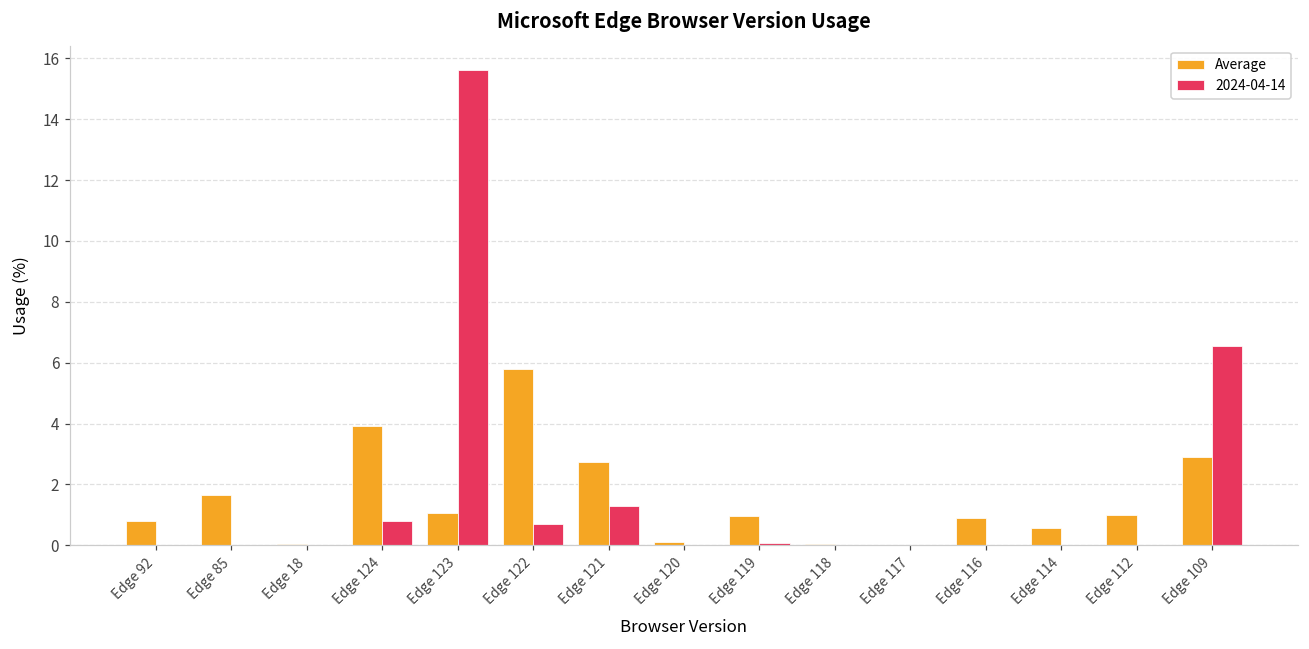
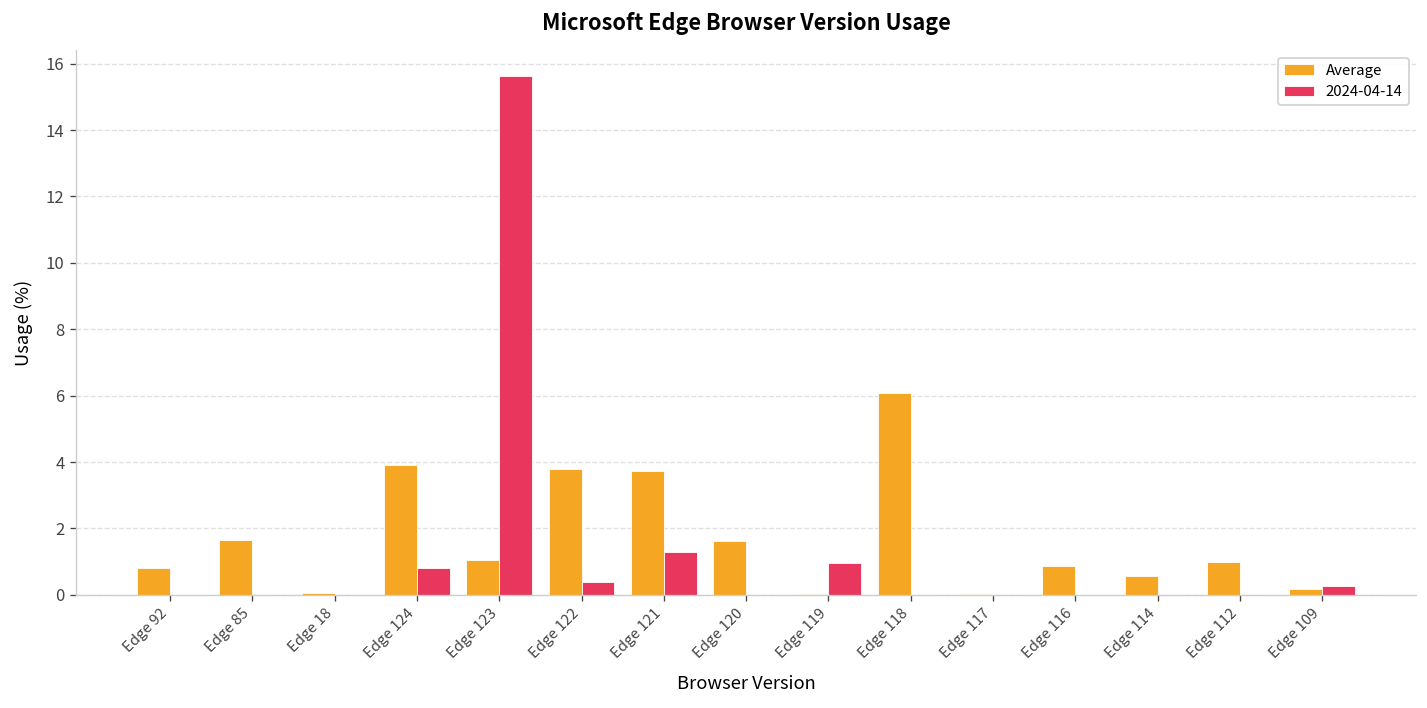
Average, Edge 122: 5.8 -> 3.8
2024-04-14, Edge 122: 0.7 -> 0.4
Average, Edge 121: 2.7 -> 3.7
Average, Edge 120: 0.1 -> 1.6
Average, Edge 119: 1.0 -> 0.0
2024-04-14, Edge 119: 0.1 -> 1.0
Average, Edge 118: 0.0 -> 6.1
Average, Edge 109: 2.9 -> 0.2
2024-04-14, Edge 109: 6.6 -> 0.3
